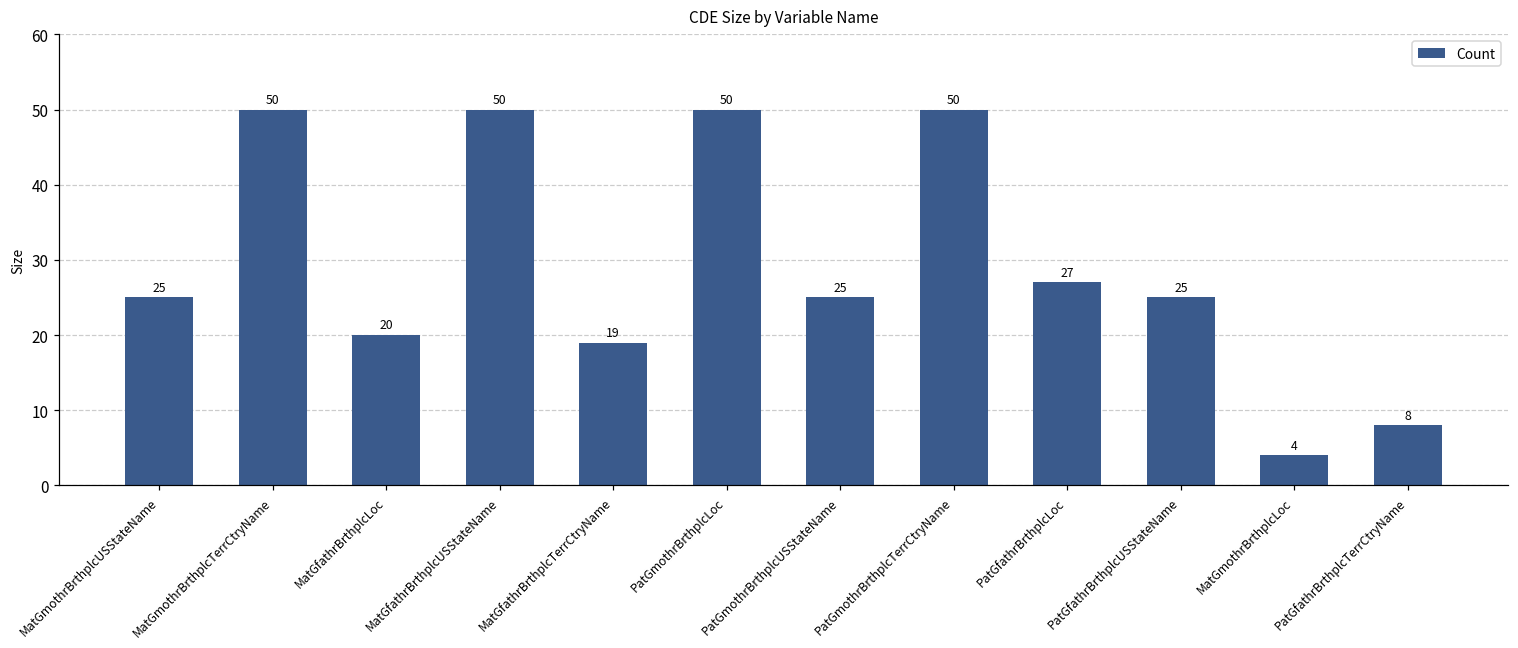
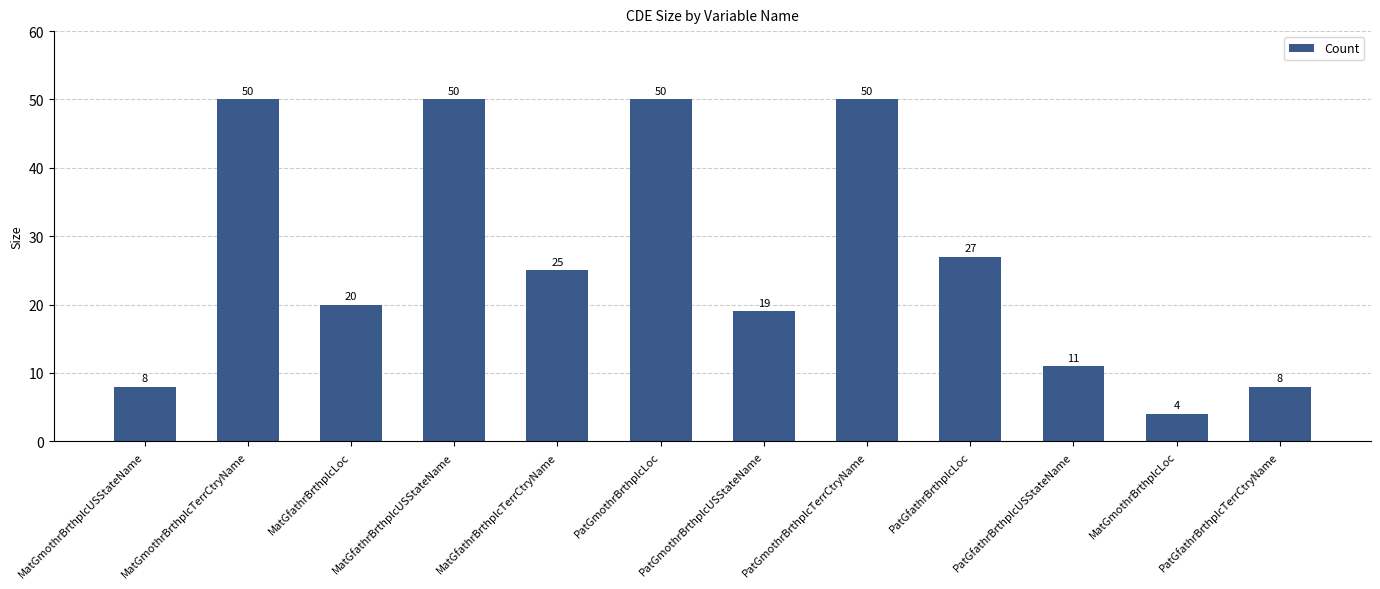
MatGmothrBrthplcUSStateName: 25 -> 8
MatGfathrBrthplcTerrCtryName: 19 -> 25
PatGmothrBrthplcUSStateName: 25 -> 19
PatGfathrBrthplcUSStateName: 25 -> 11
